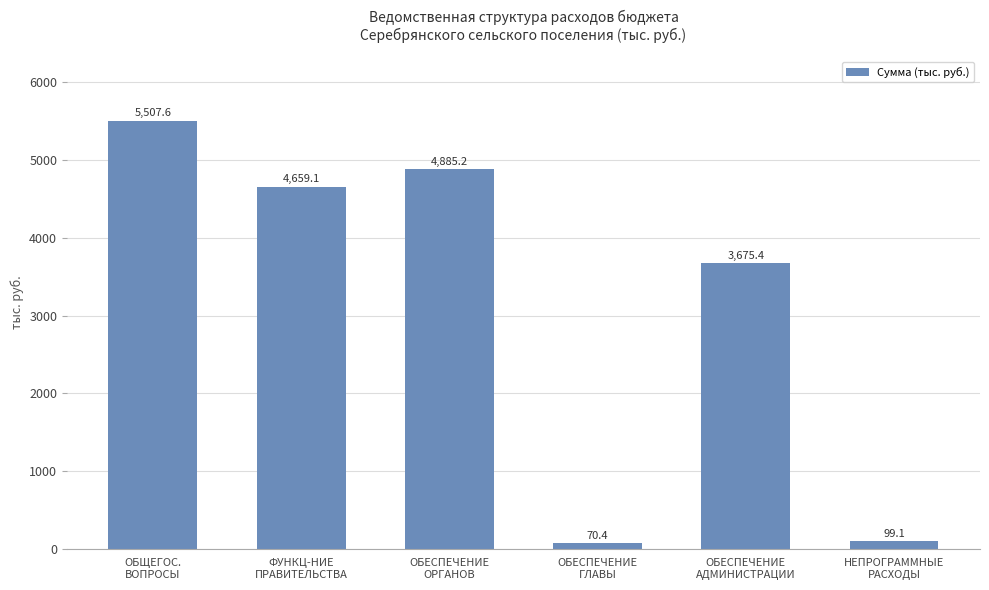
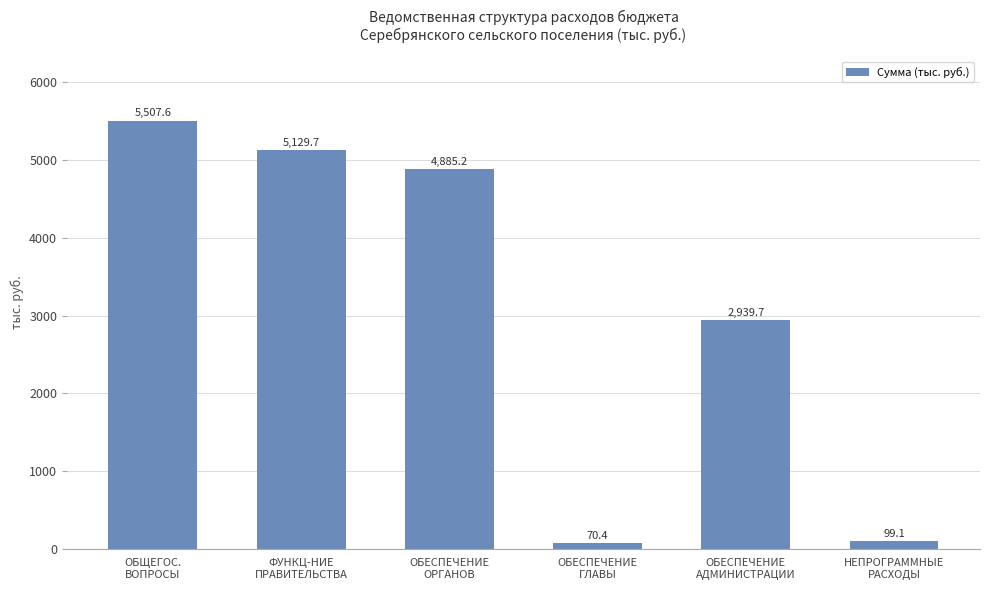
ФУНКЦ-НИЕ ПРАВИТЕЛЬСТВА: 4,659.1 -> 5,129.7
ОБЕСПЕЧЕНИЕ АДМИНИСТРАЦИИ: 3,675.4 -> 2,939.7
